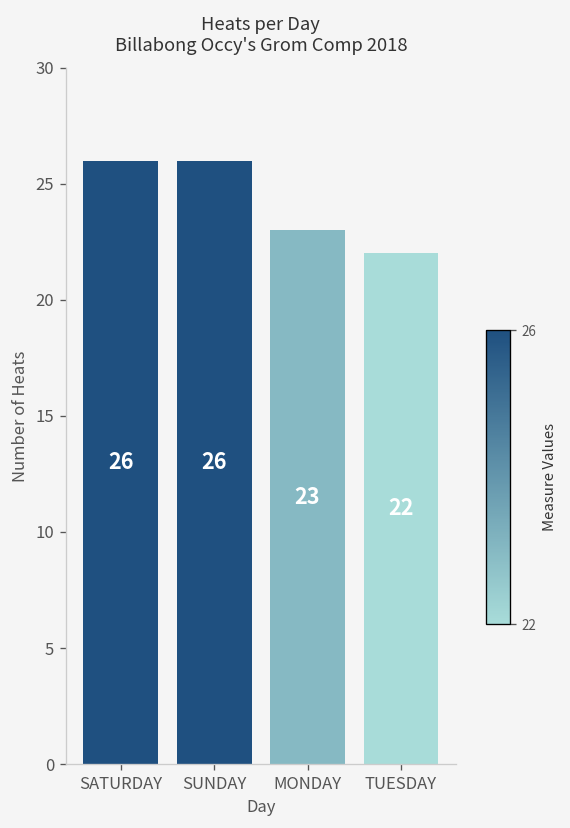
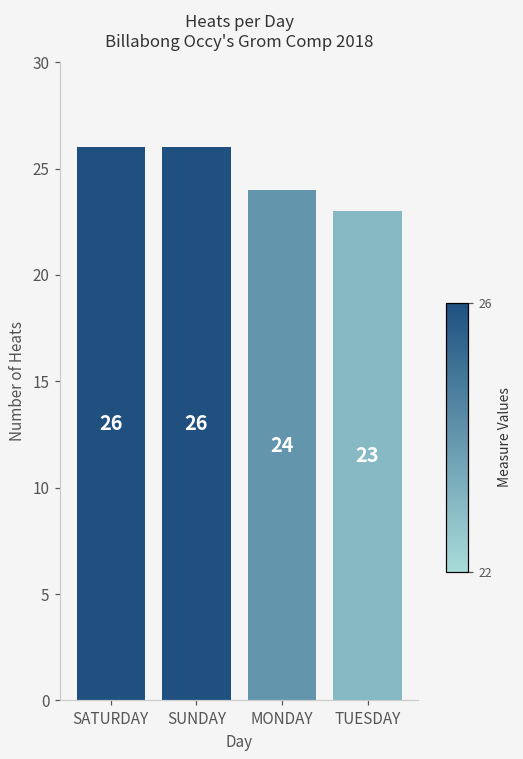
MONDAY: 23 -> 24
TUESDAY: 22 -> 23
